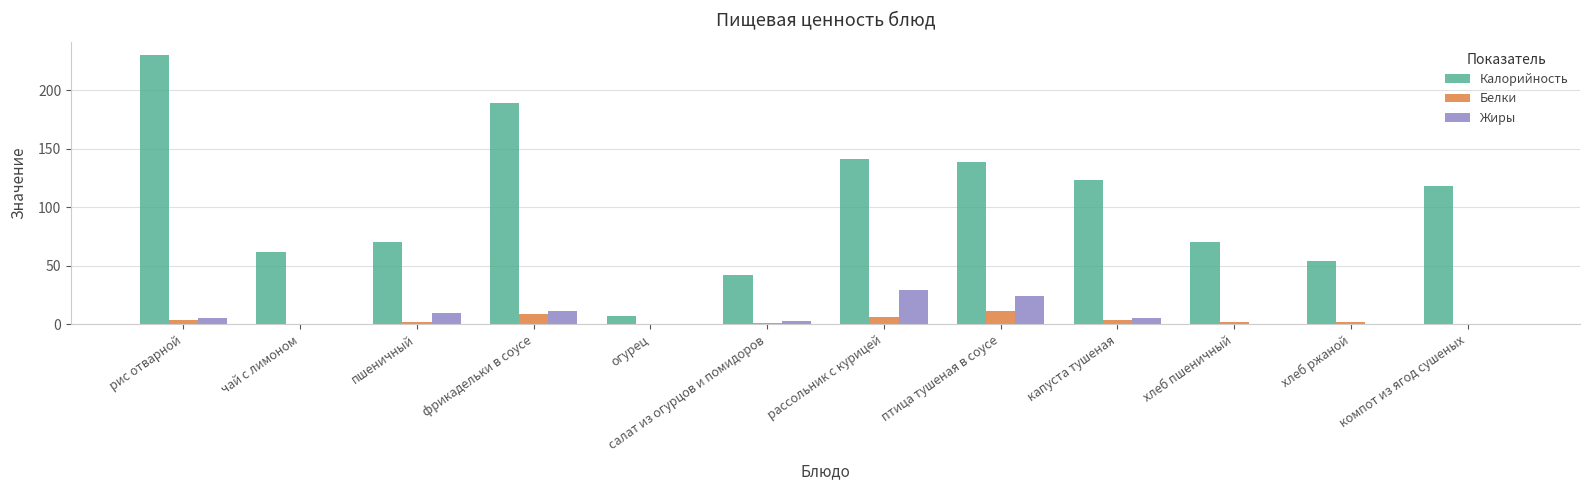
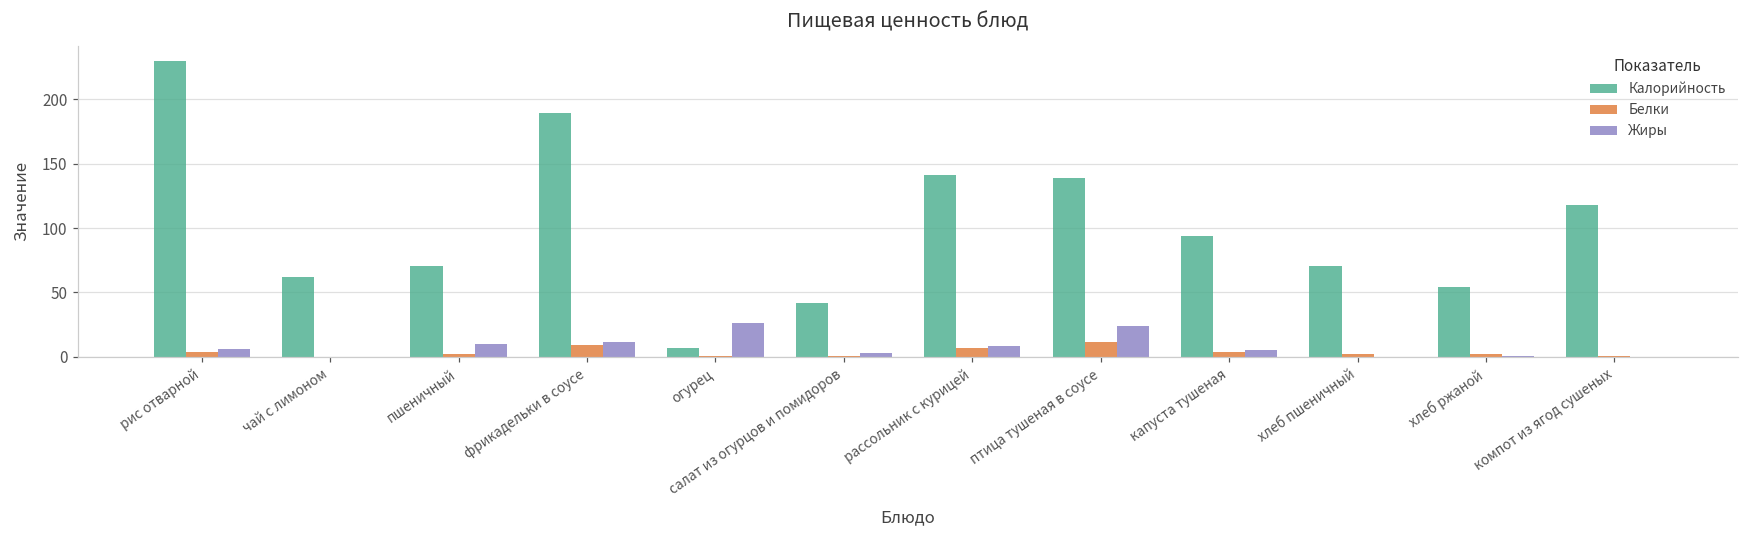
Жиры, огурец: 0 -> 26
Жиры, рассольник с курицей: 30 -> 8
Калорийность, капуста тушеная: 123 -> 94
